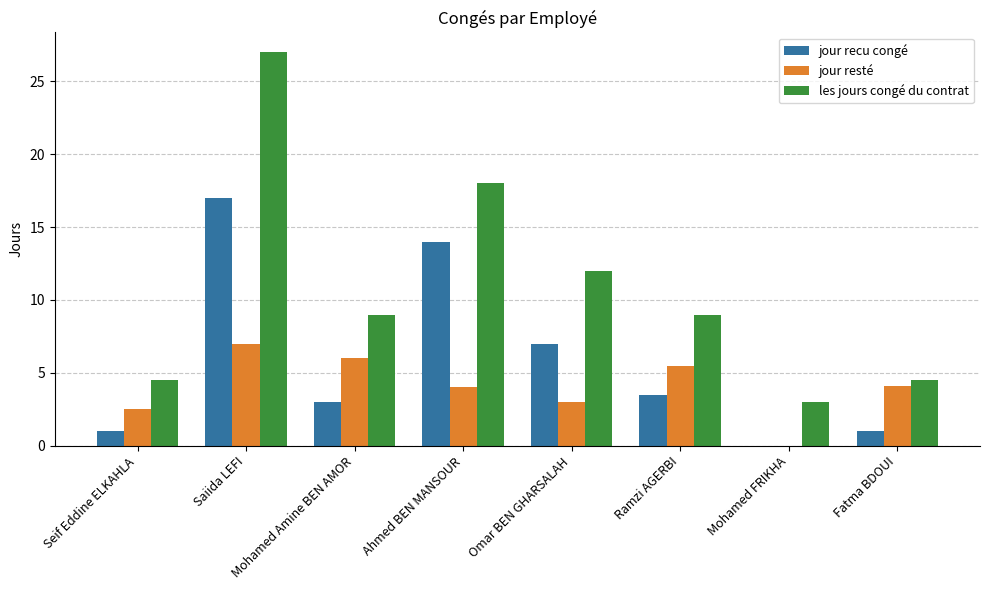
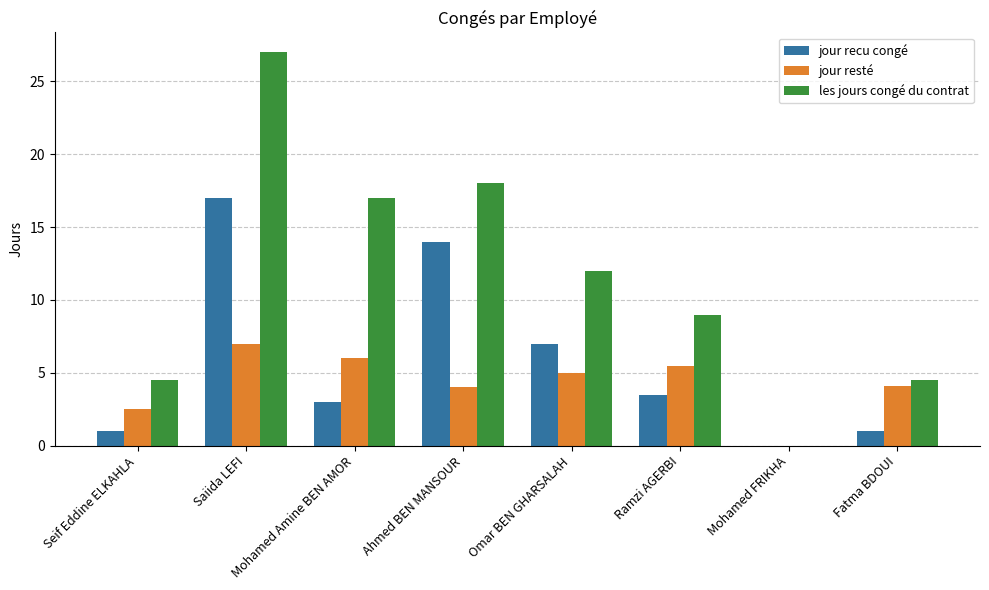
les jours congé du contrat, Mohamed Amine BEN AMOR: 9 -> 17
jour resté, Omar BEN GHARSALAH: 3 -> 5
les jours congé du contrat, Mohamed FRIKHA: 3 -> 0
